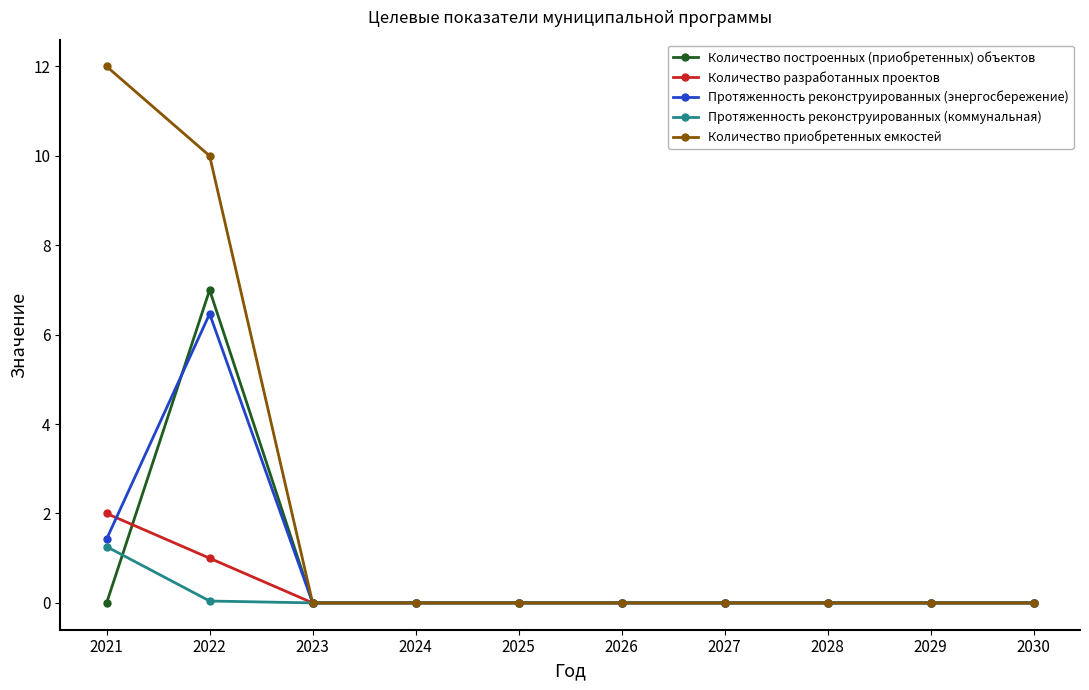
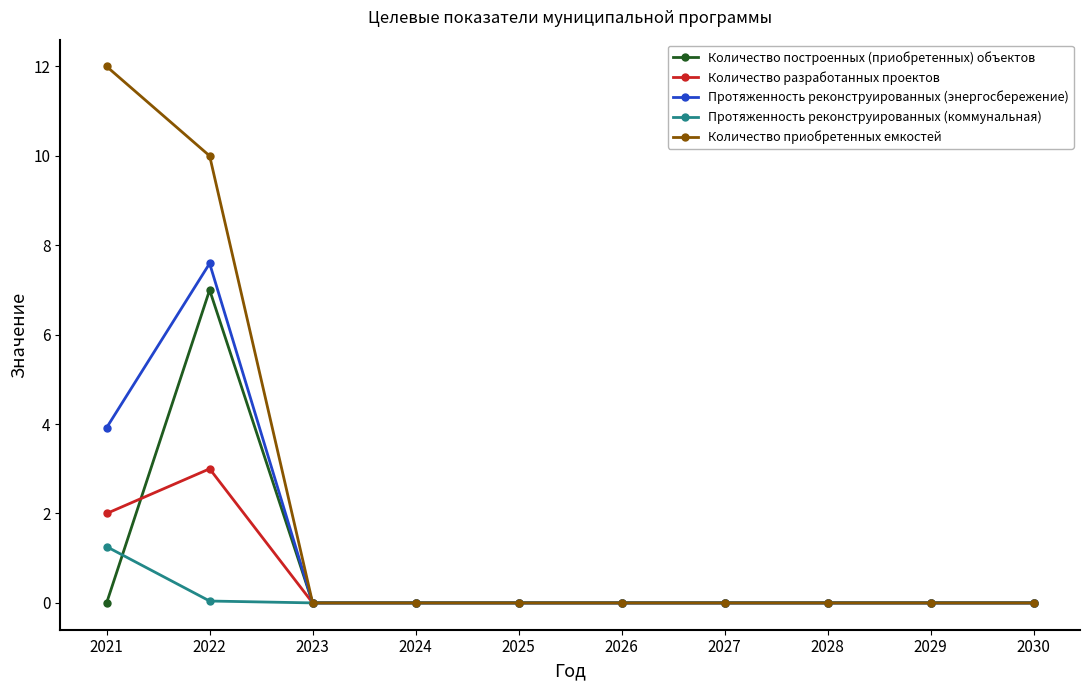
Протяженность реконструированных (энергосбережение), 2021: 1.4 -> 3.9
Количество разработанных проектов, 2022: 1 -> 3
Протяженность реконструированных (энергосбережение), 2022: 6.5 -> 7.6
